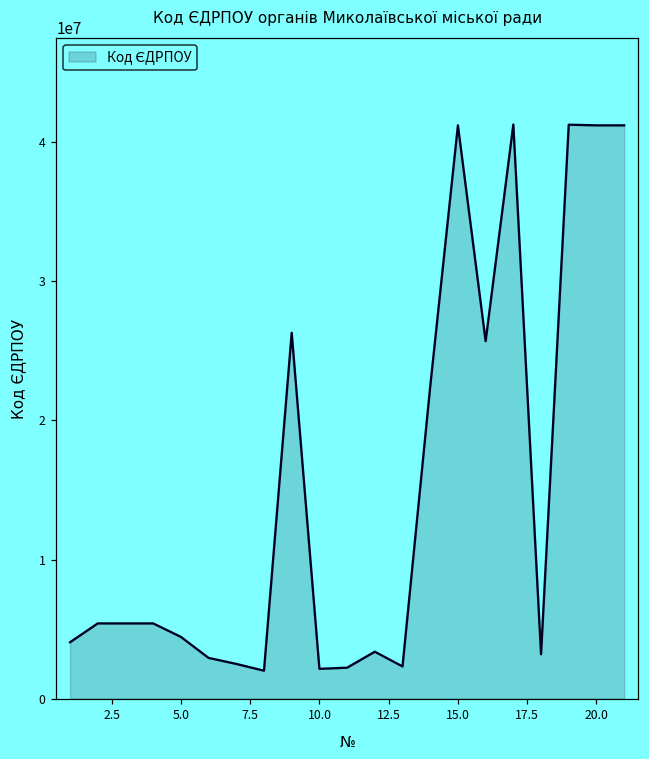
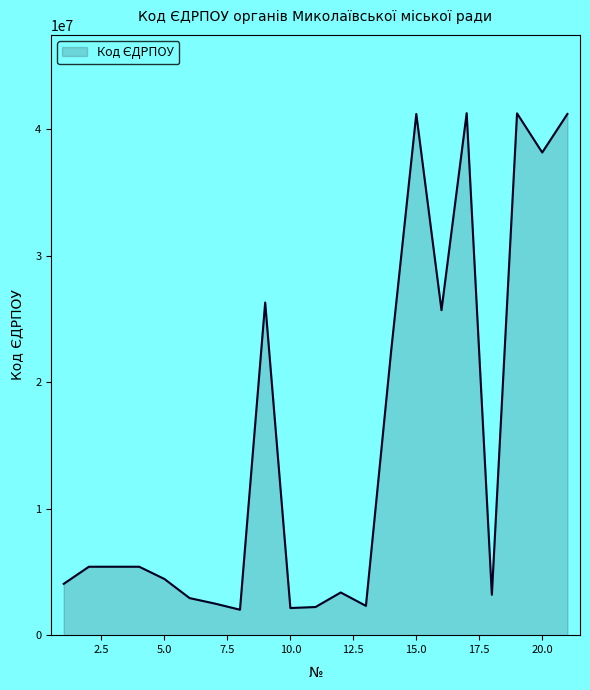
20.0: 41200000 -> 38200000
